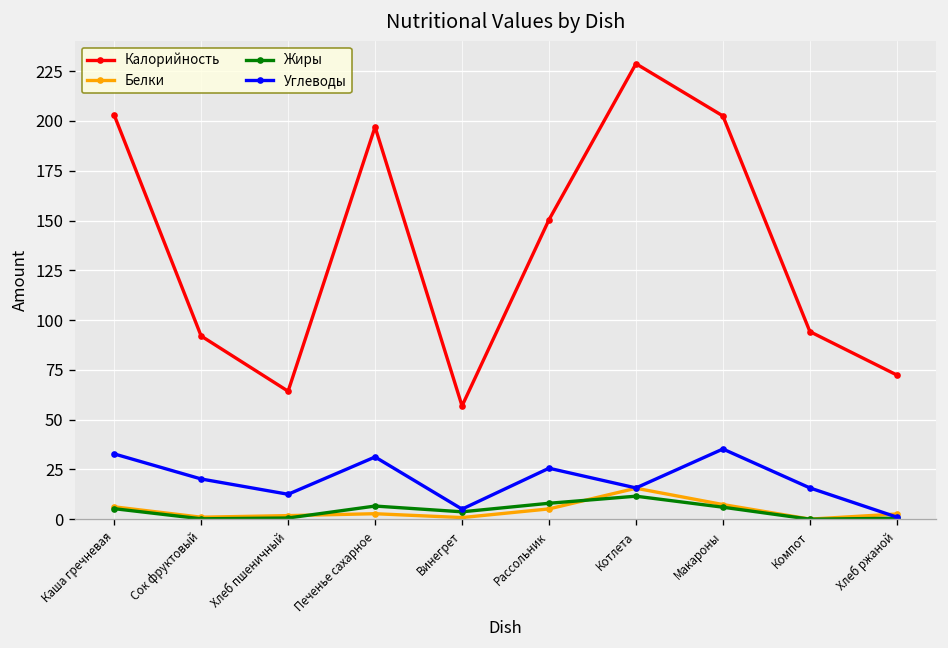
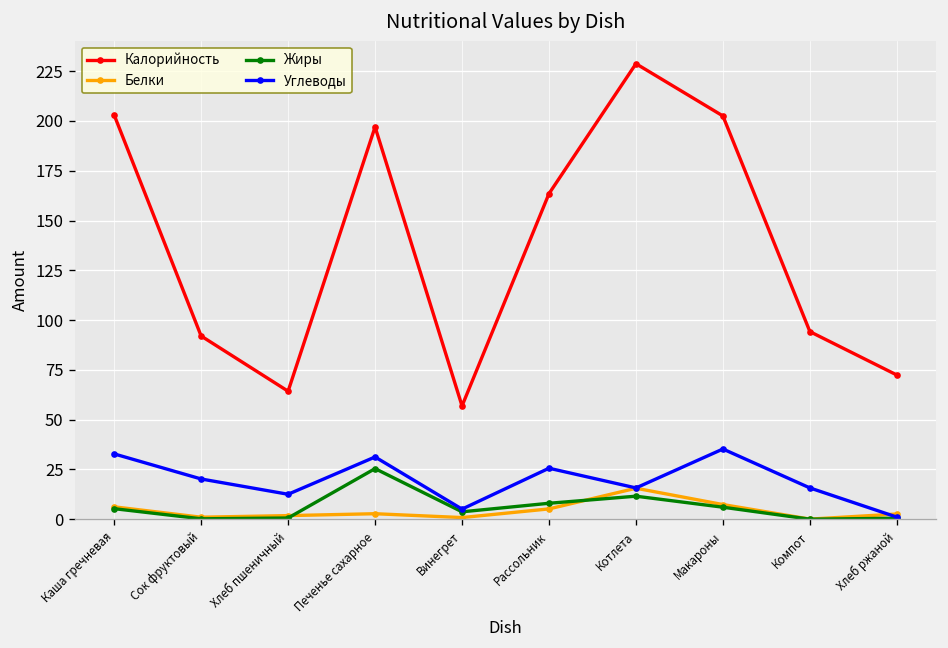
Жиры, Печенье сахарное: 7 -> 25
Калорийность, Рассольник: 150 -> 164
